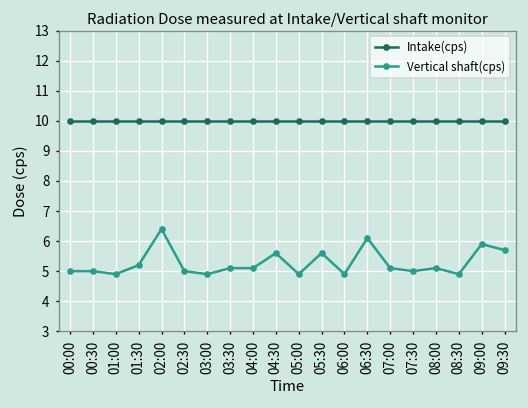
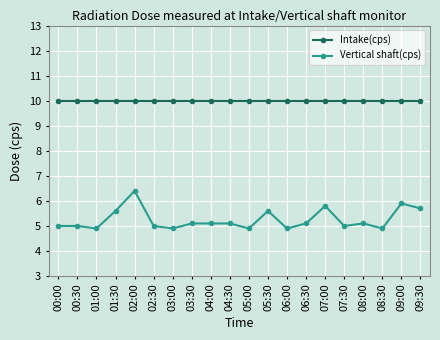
Vertical shaft(cps), 01:30: 5.2 -> 5.6
Vertical shaft(cps), 04:30: 5.6 -> 5.1
Vertical shaft(cps), 06:30: 6.1 -> 5.1
Vertical shaft(cps), 07:00: 5.1 -> 5.8
